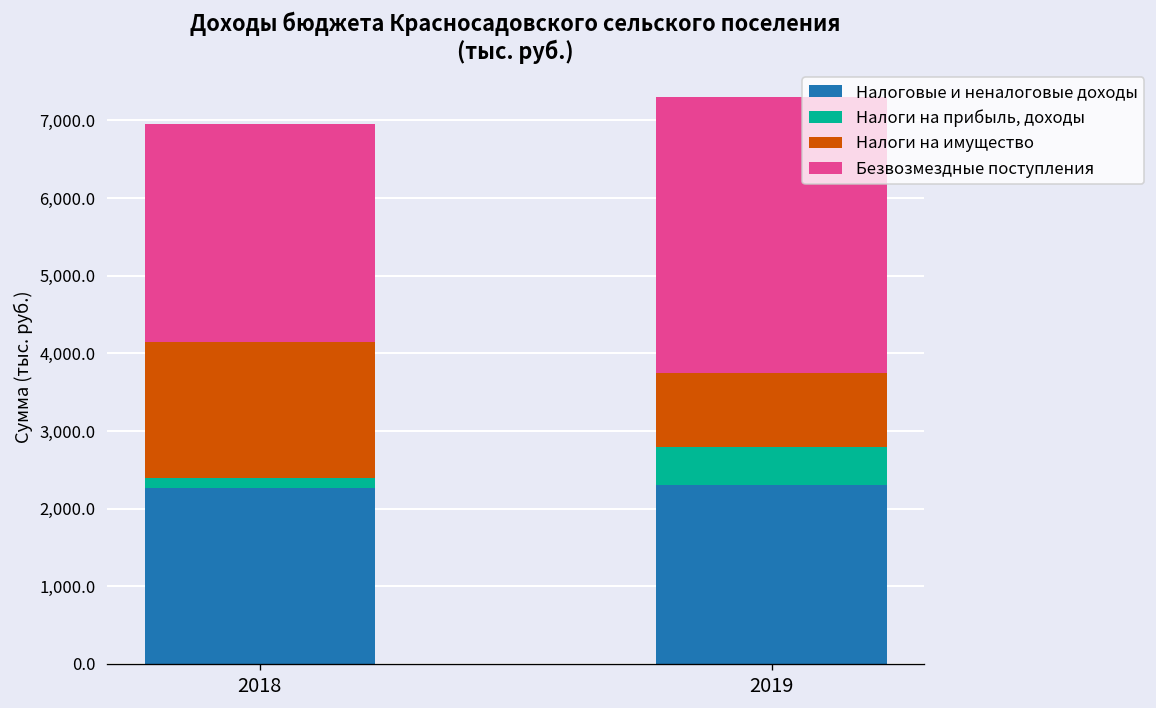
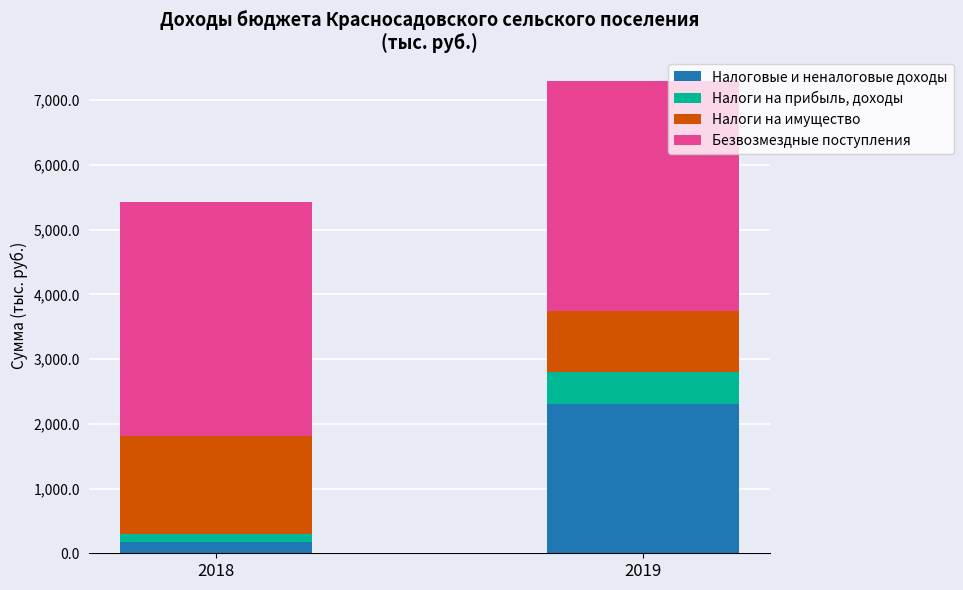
Налоговые и неналоговые доходы, 2018: 2,300 -> 200
Налоги на имущество, 2018: 1,700 -> 1,500
Безвозмездные поступления, 2018: 2,800 -> 3,600
